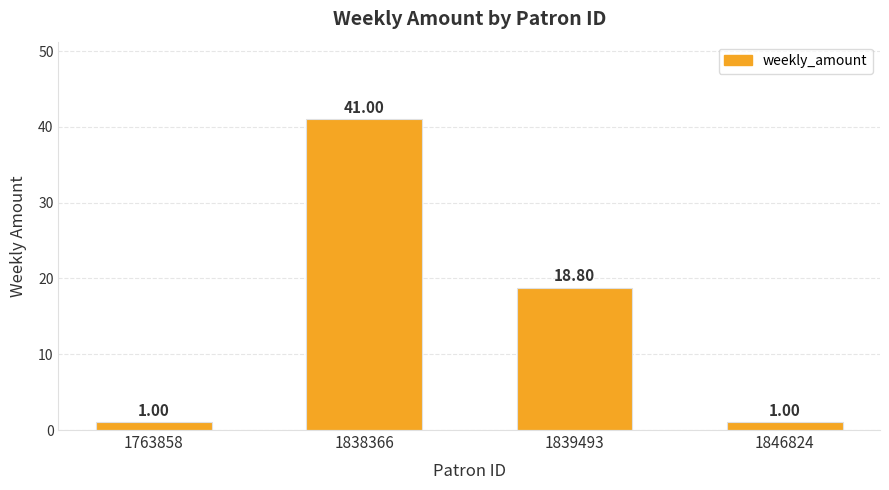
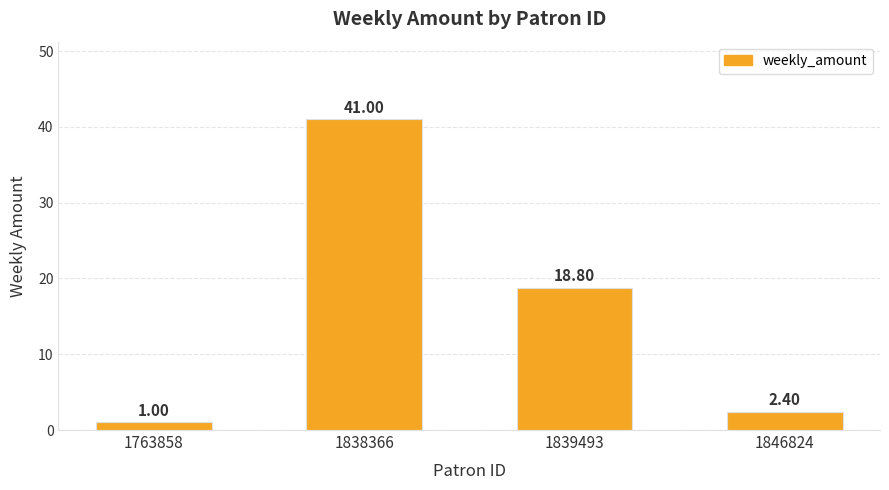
1846824: 1.00 -> 2.40
